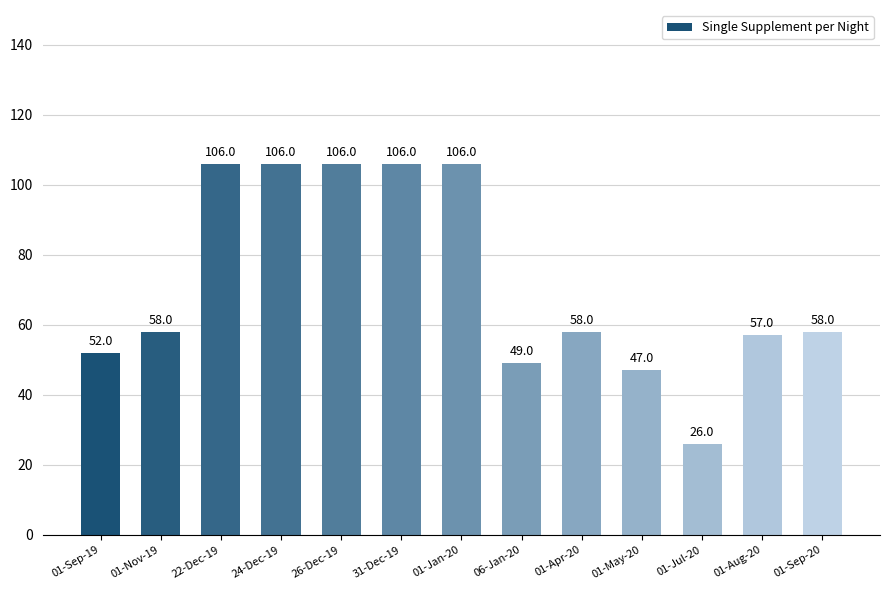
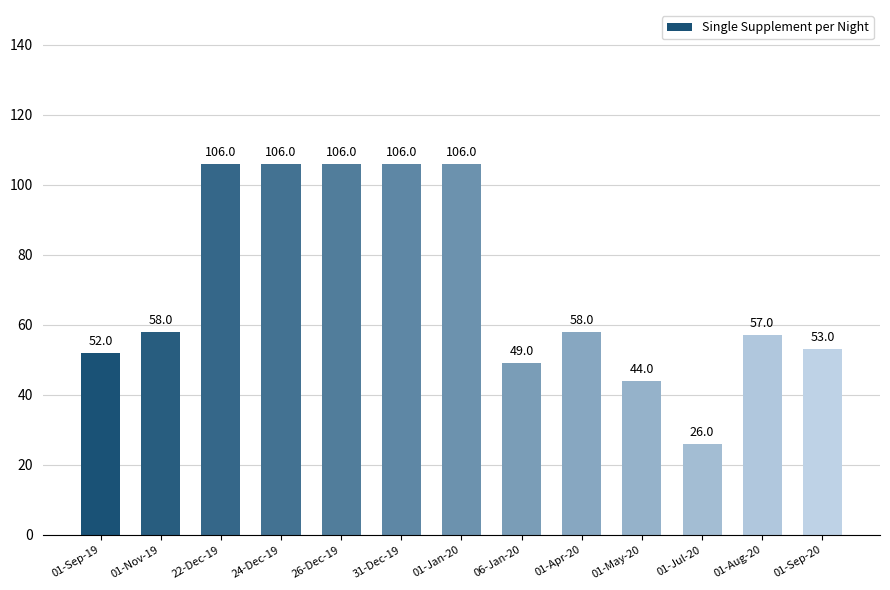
01-May-20: 47.0 -> 44.0
01-Sep-20: 58.0 -> 53.0
